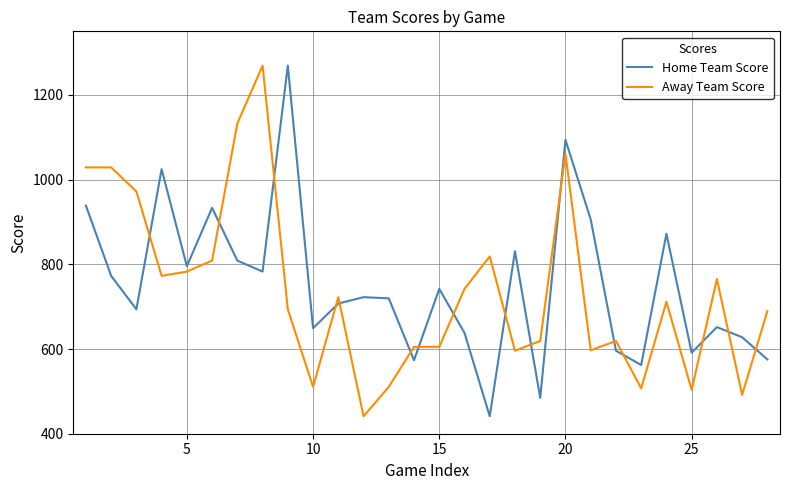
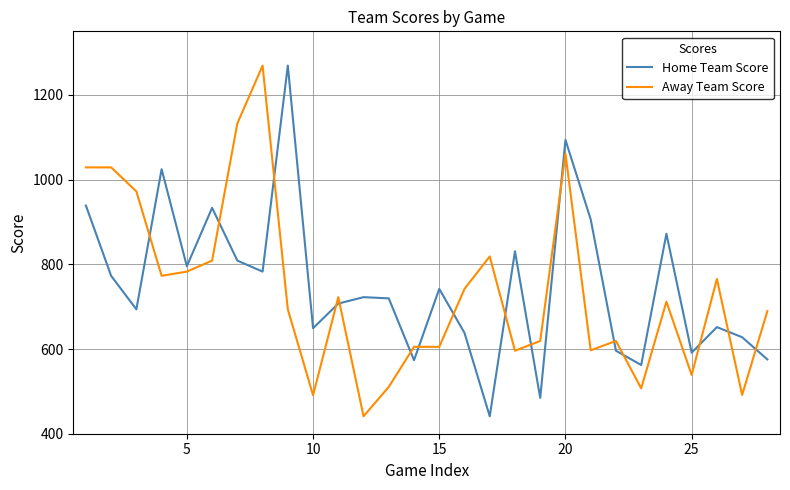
Away Team Score, 10: 510 -> 490
Away Team Score, 25: 500 -> 540
